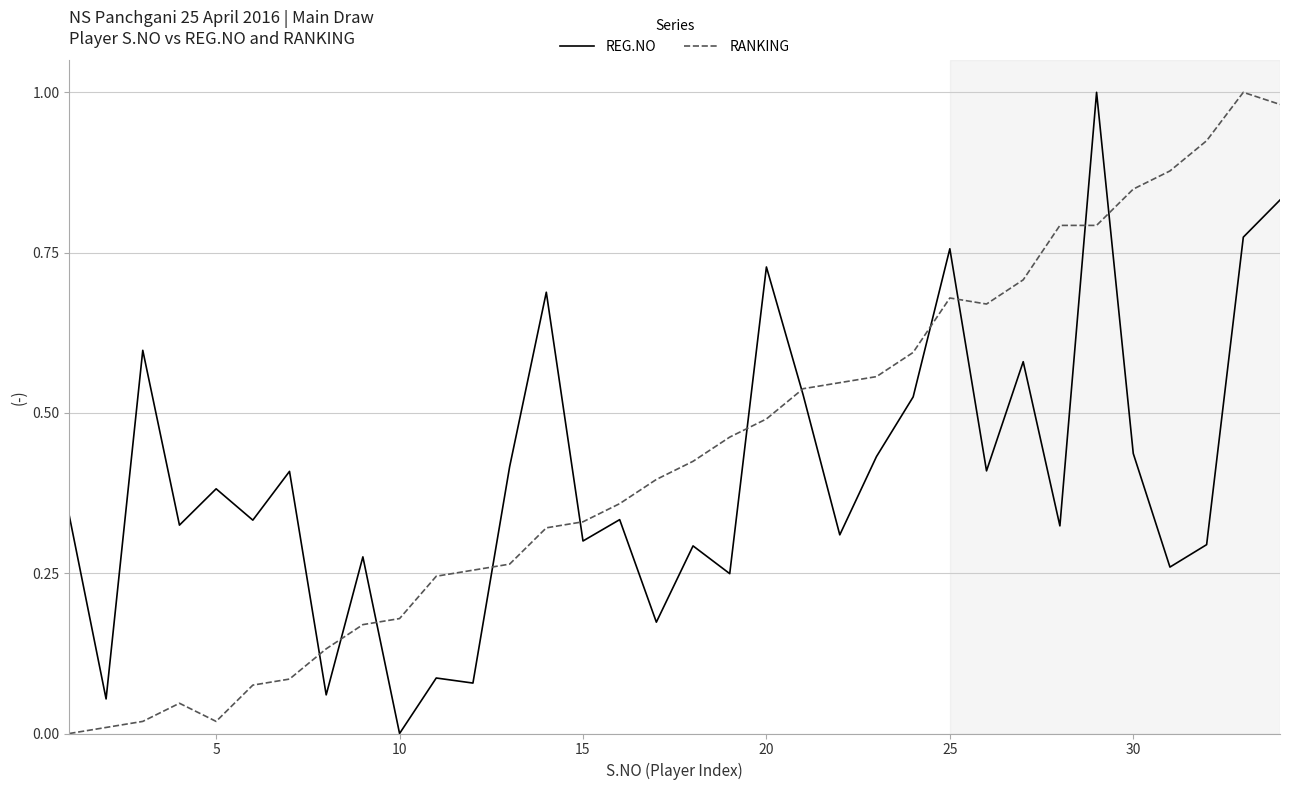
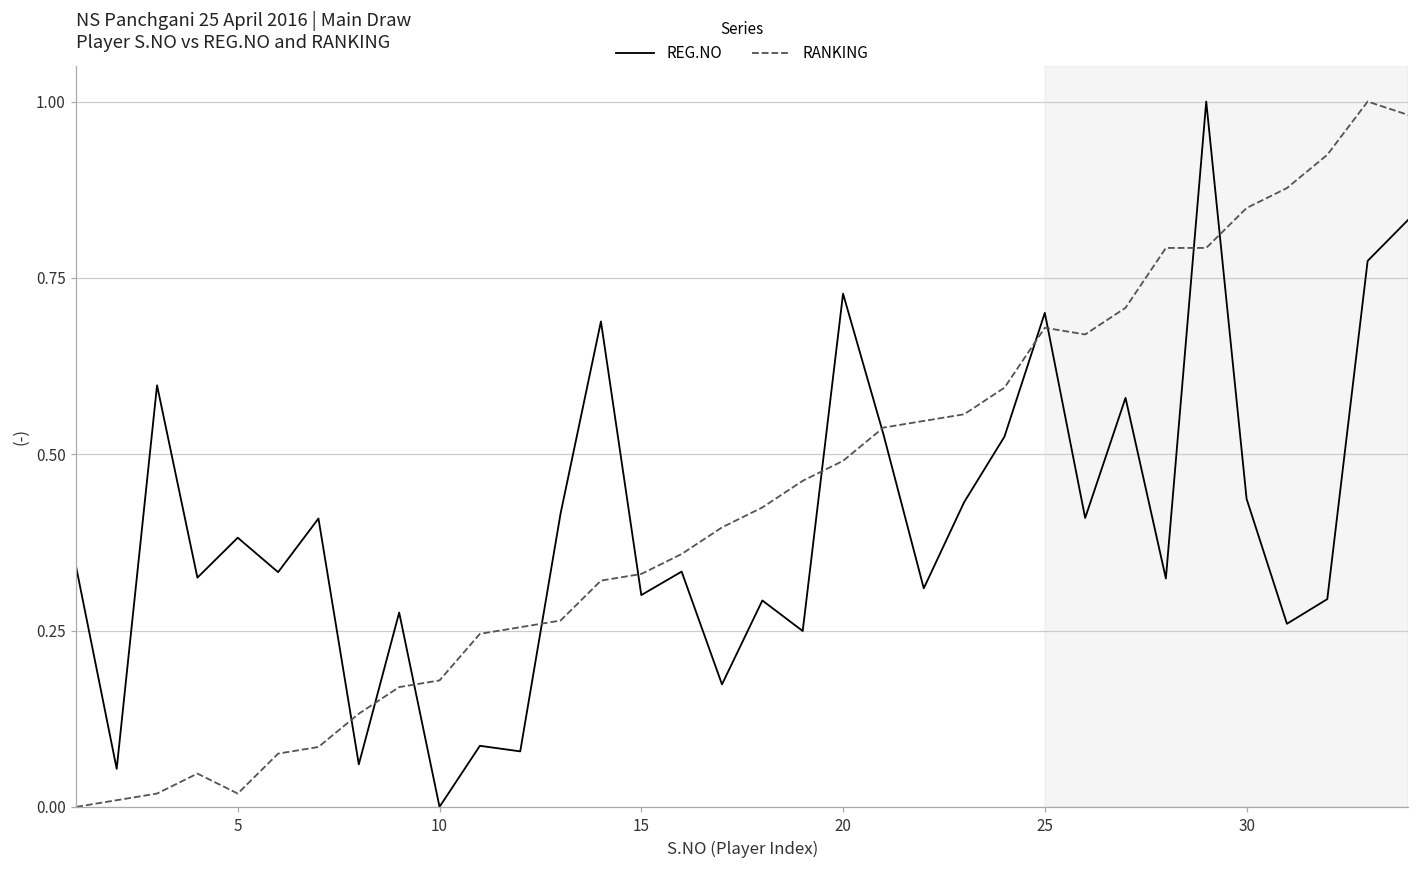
REG.NO, 25: 0.76 -> 0.70
